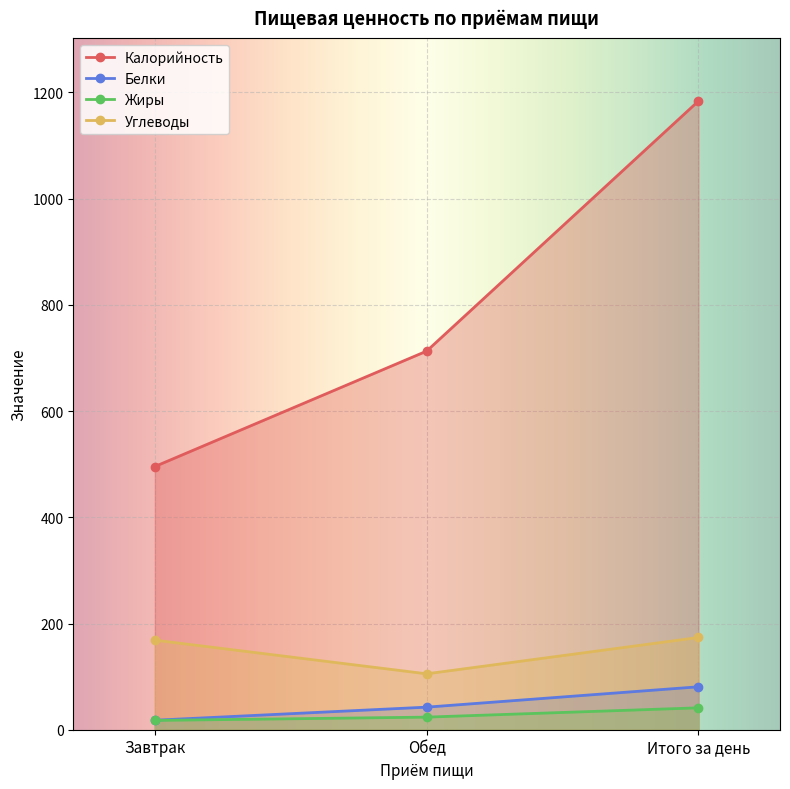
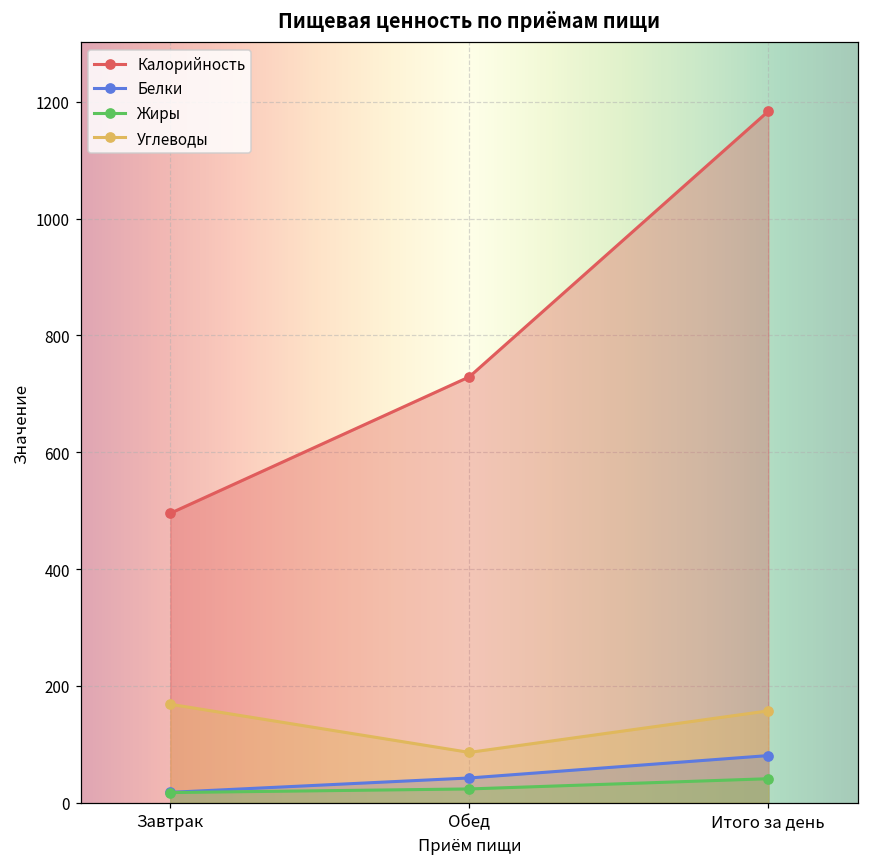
Калорийность, Обед: 710 -> 730
Углеводы, Обед: 110 -> 90
Углеводы, Итого за день: 170 -> 160
